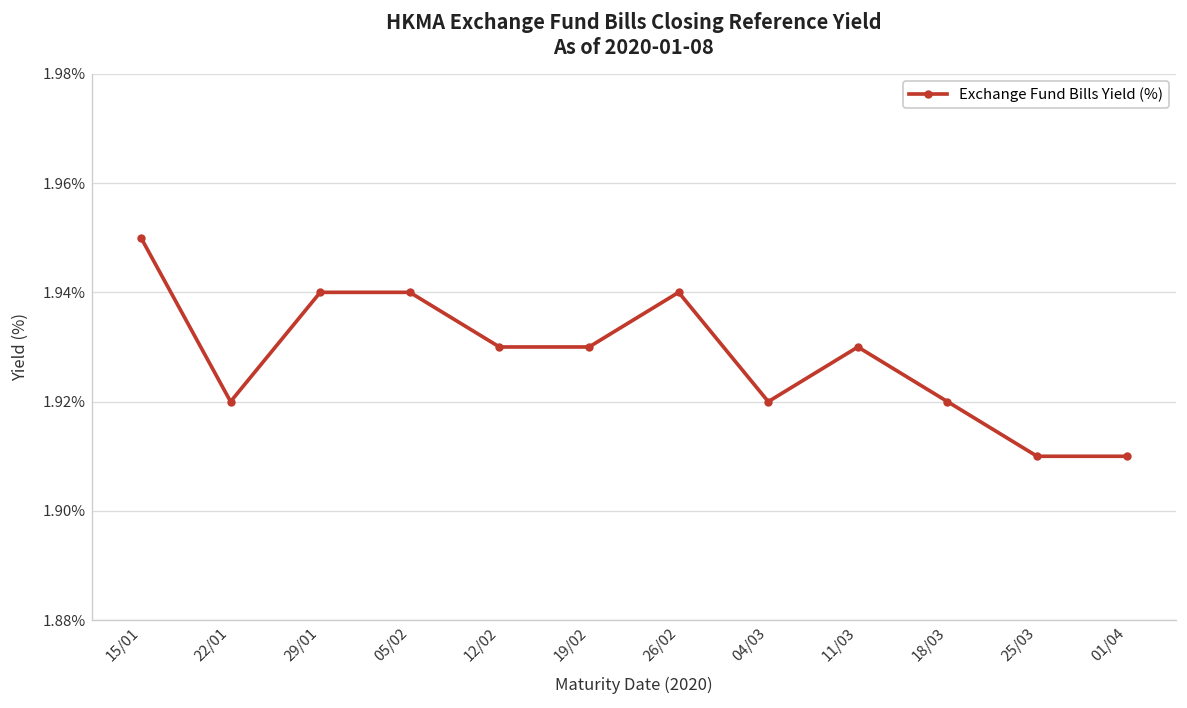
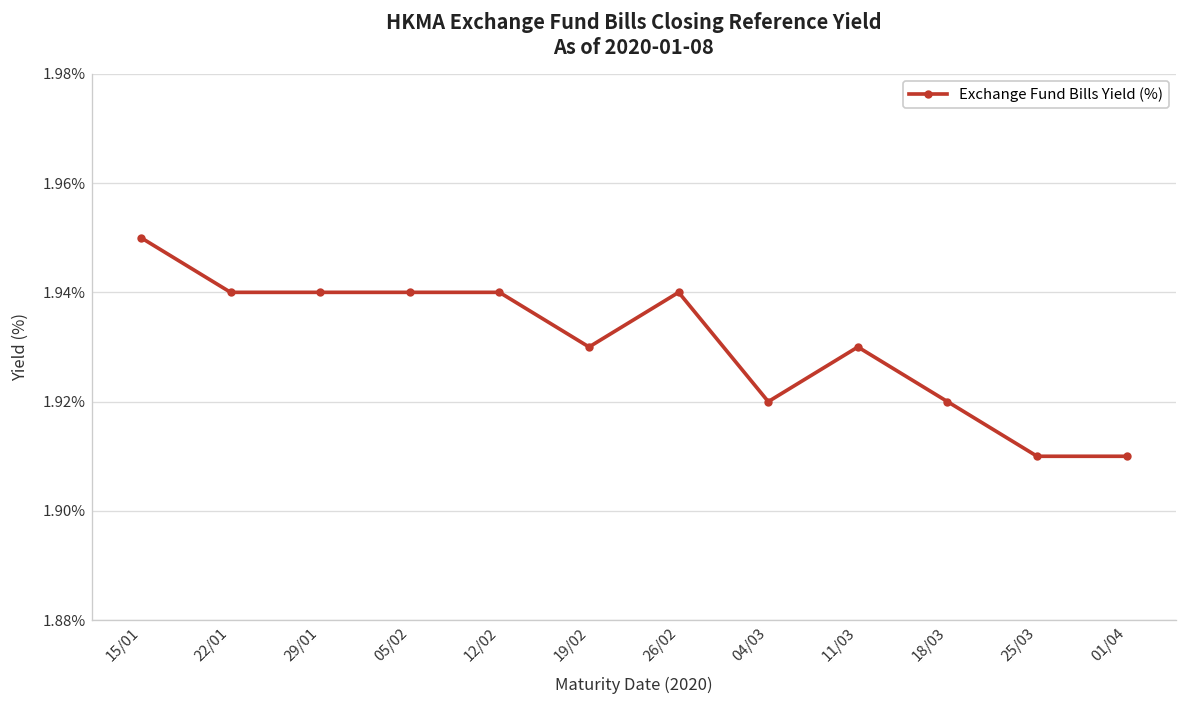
22/01: 1.92% -> 1.94%
12/02: 1.93% -> 1.94%
